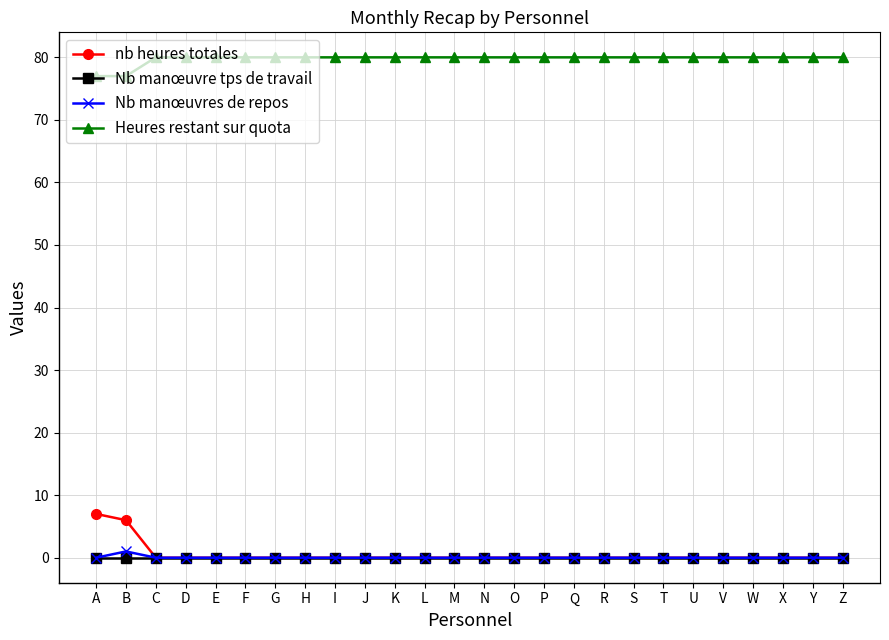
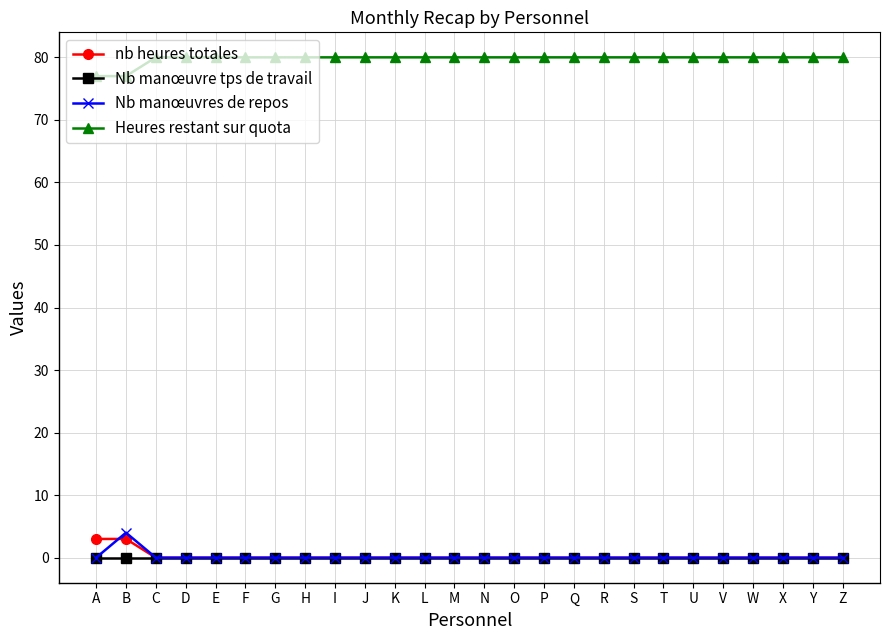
nb heures totales, A: 7 -> 3
nb heures totales, B: 6 -> 3
Nb manœuvres de repos, B: 1 -> 4
